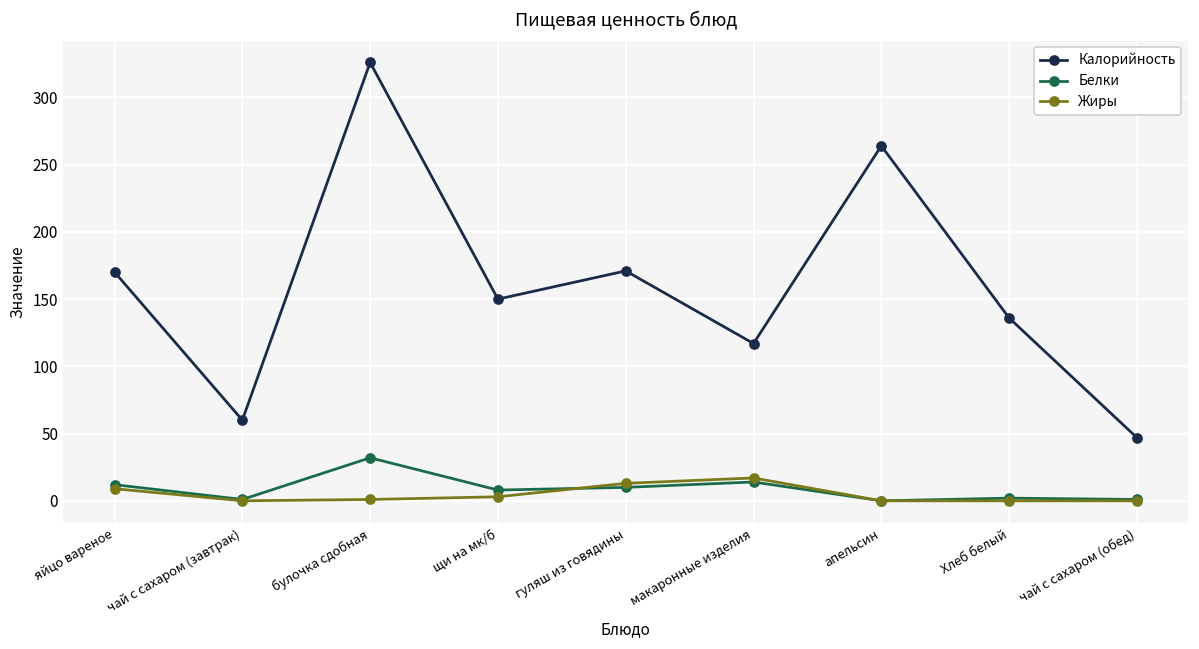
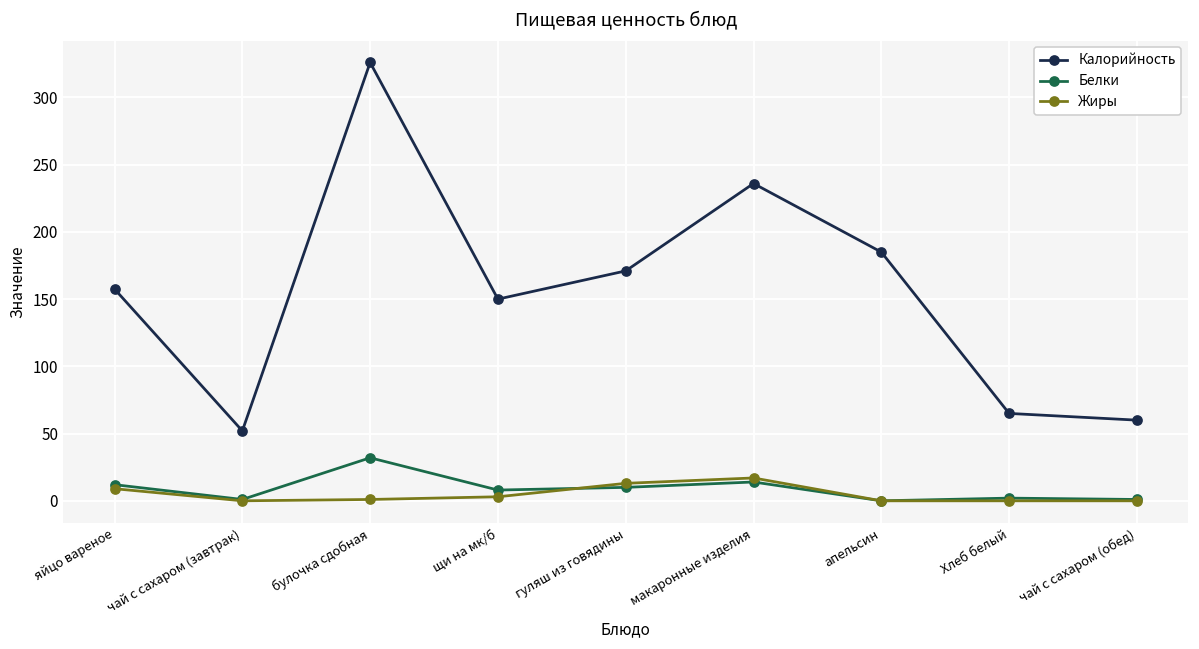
Калорийность, яйцо вареное: 170 -> 158
Калорийность, чай с сахаром (завтрак): 60 -> 52
Калорийность, макаронные изделия: 117 -> 236
Калорийность, апельсин: 264 -> 185
Калорийность, Хлеб белый: 136 -> 65
Калорийность, чай с сахаром (обед): 47 -> 60
